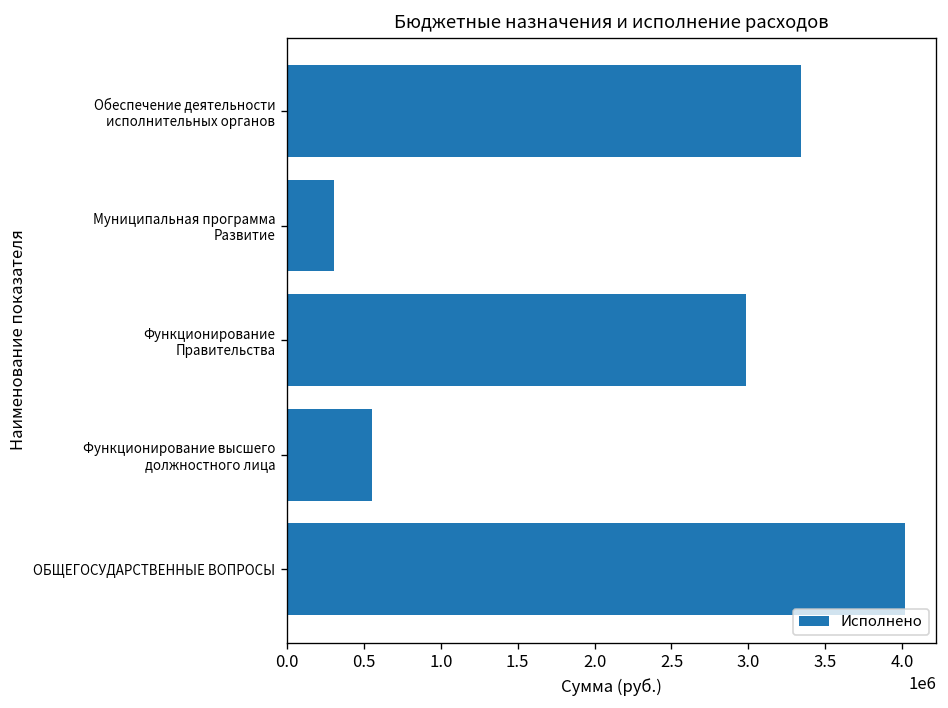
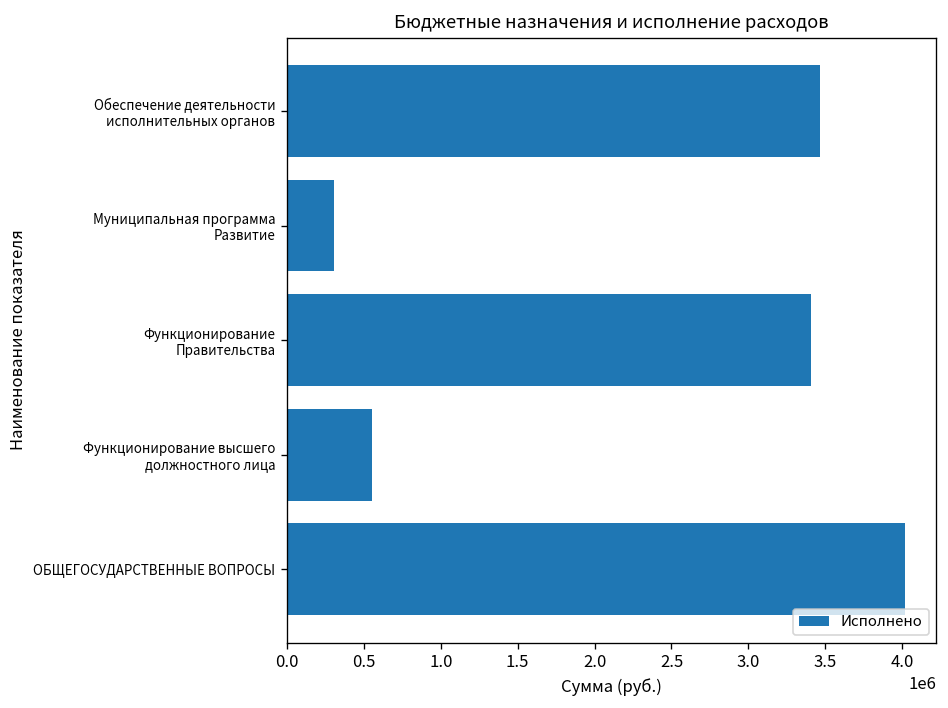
Обеспечение деятельности исполнительных органов: 3340000 -> 3460000
Функционирование Правительства: 2980000 -> 3410000
